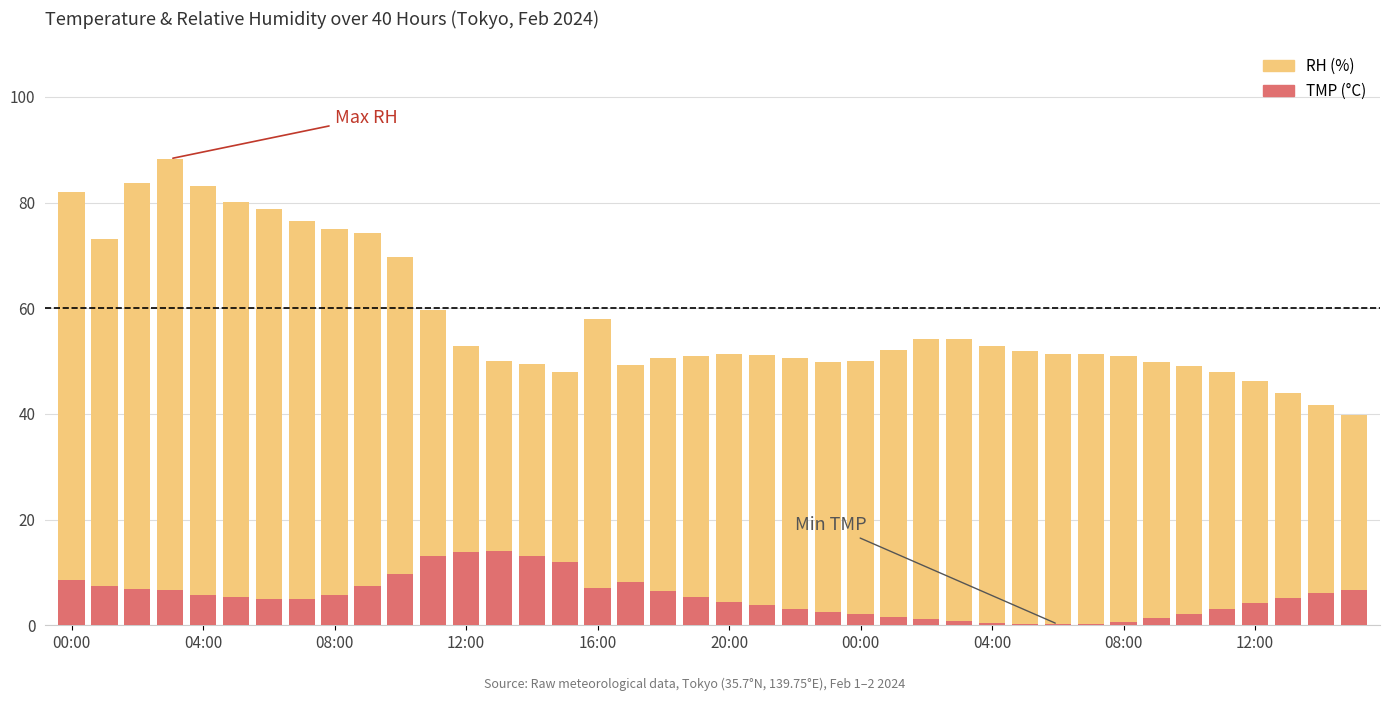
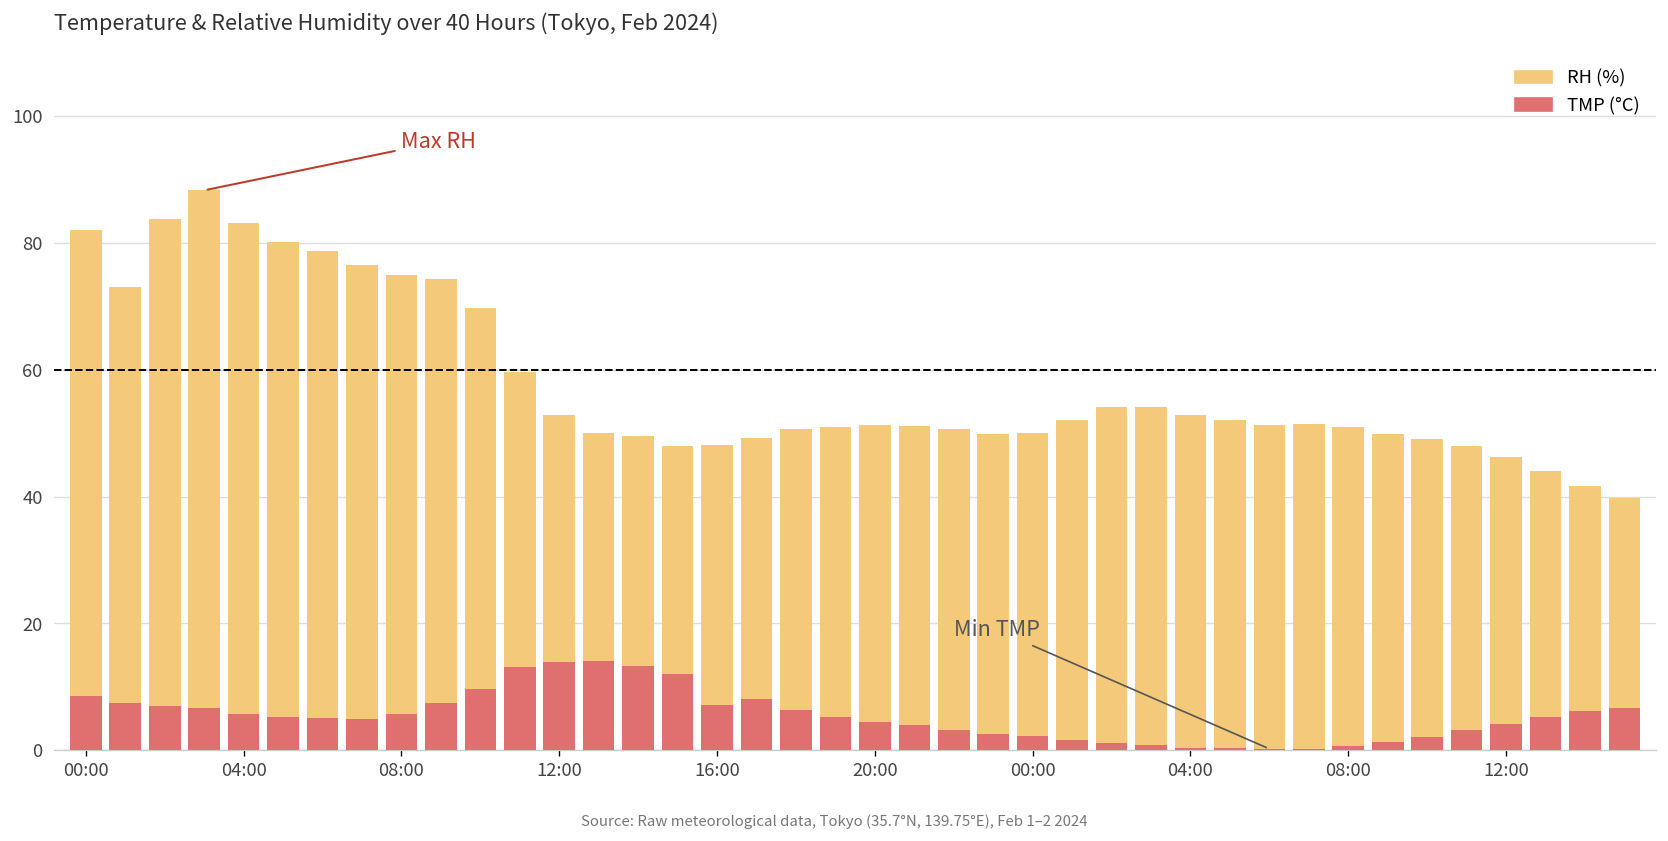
RH (%), 16:00: 58 -> 48
